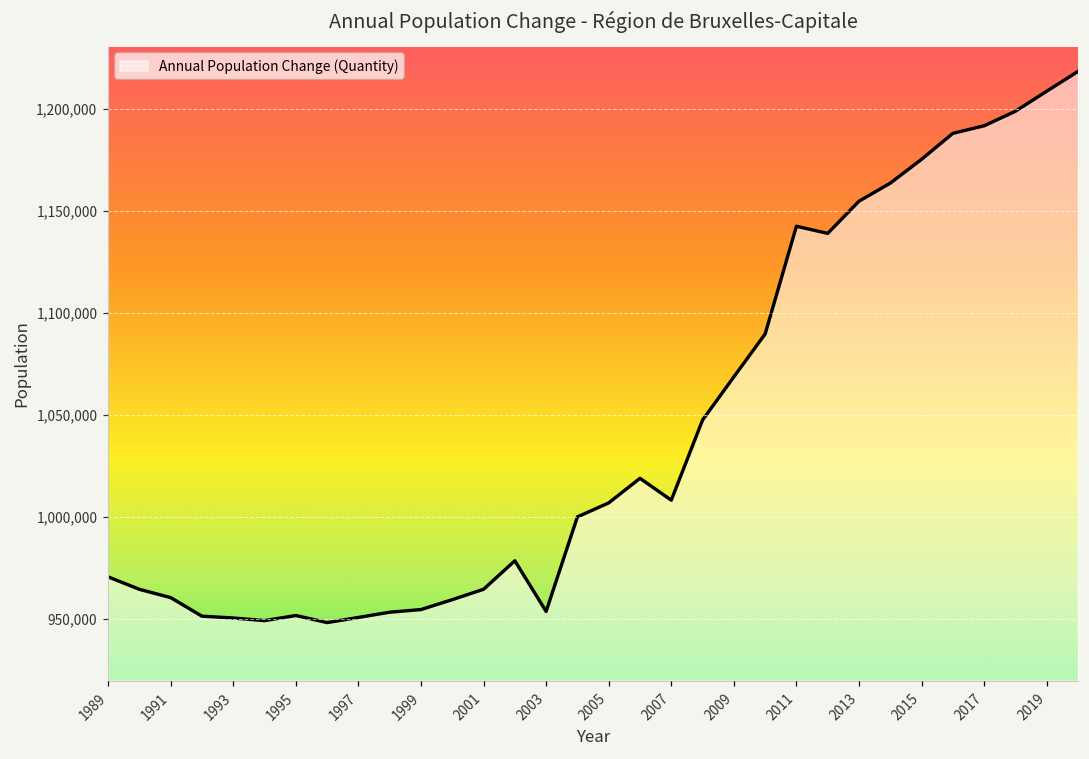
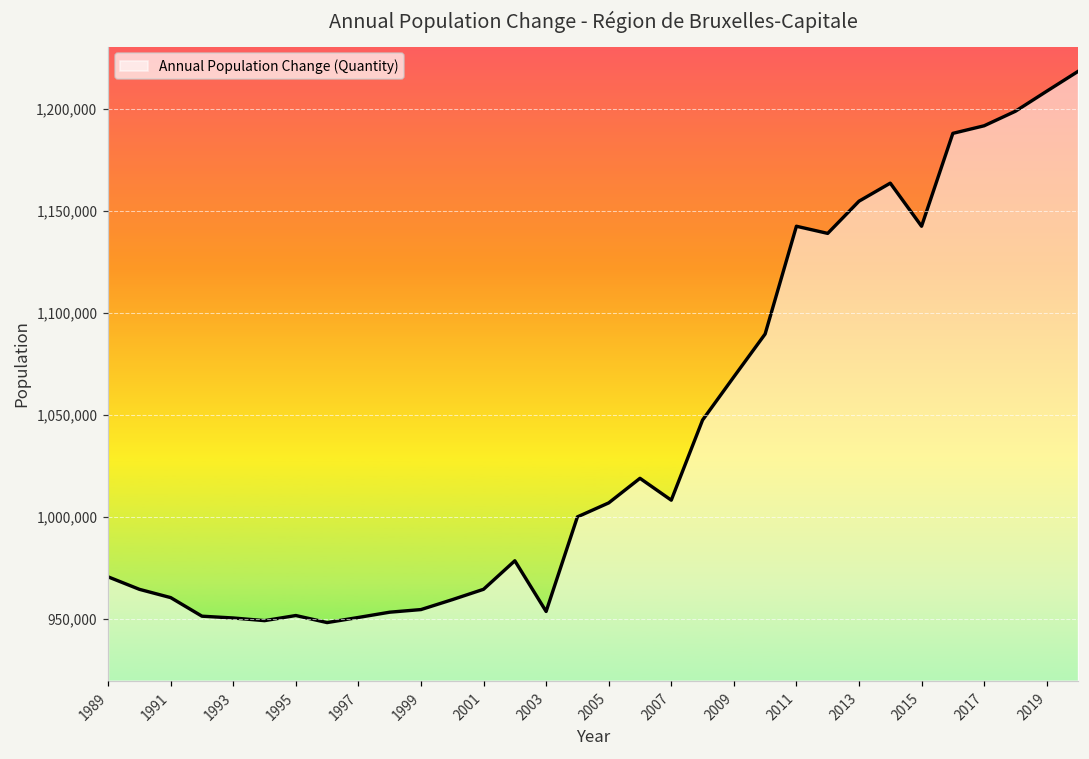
2015: 1,175,000 -> 1,142,000
